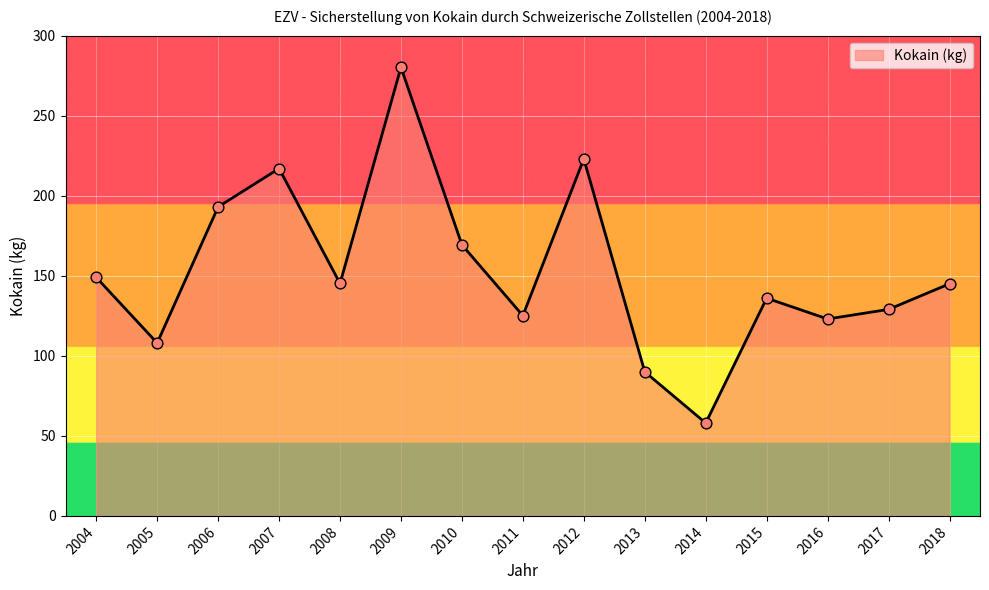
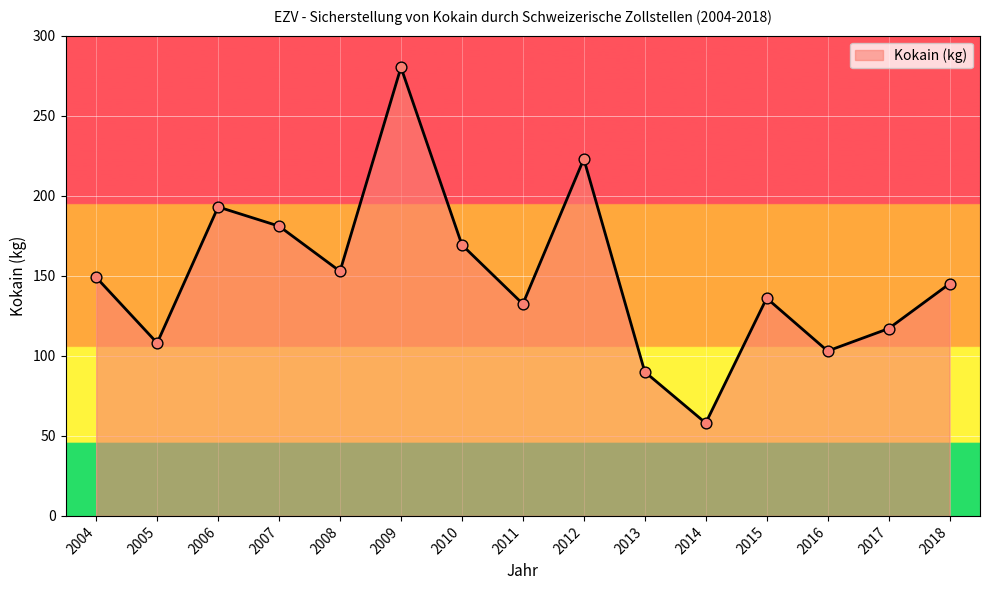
2007: 217 -> 181
2008: 145 -> 153
2011: 125 -> 132
2016: 123 -> 103
2017: 129 -> 117
